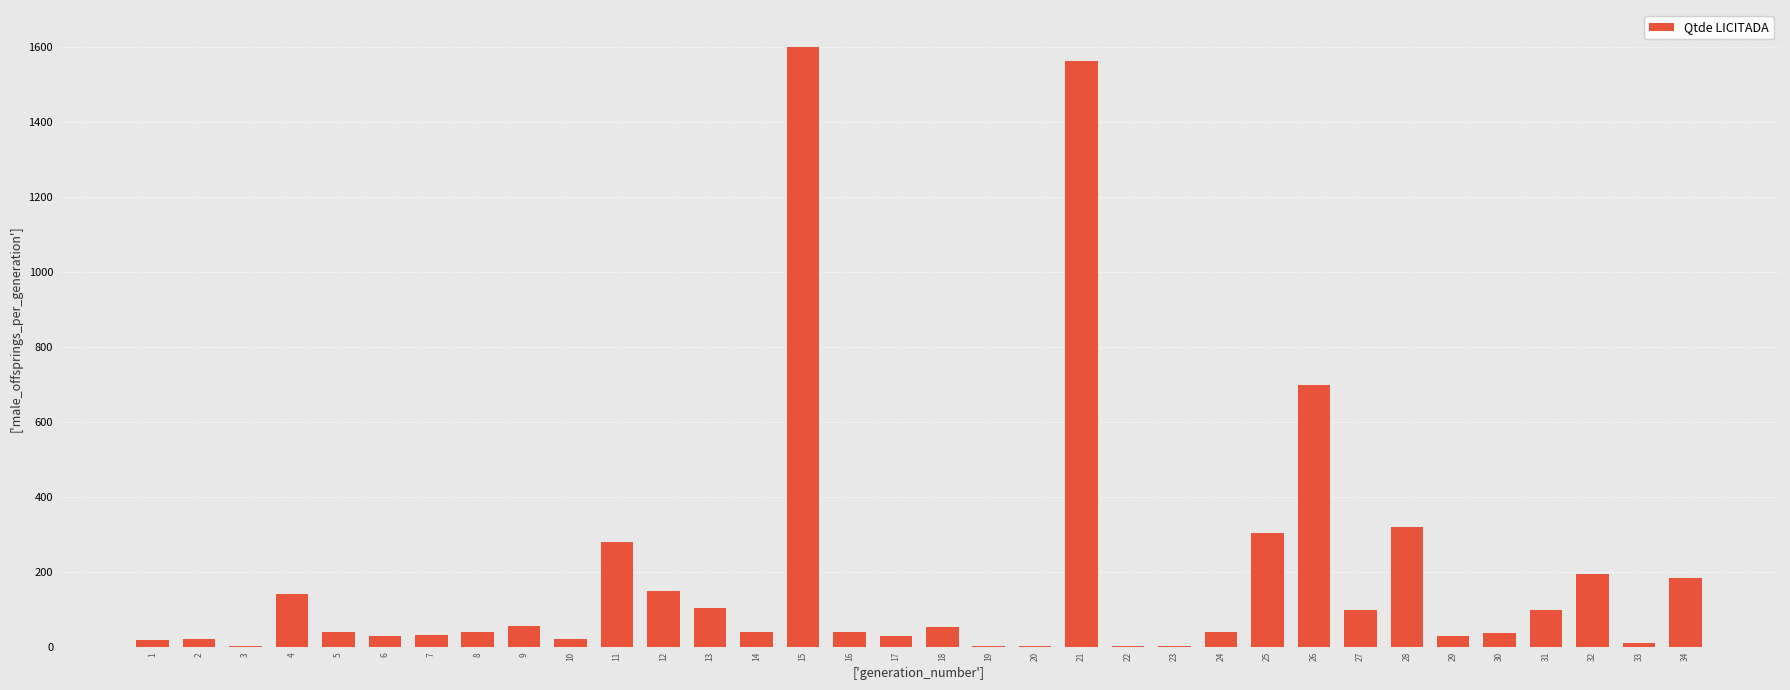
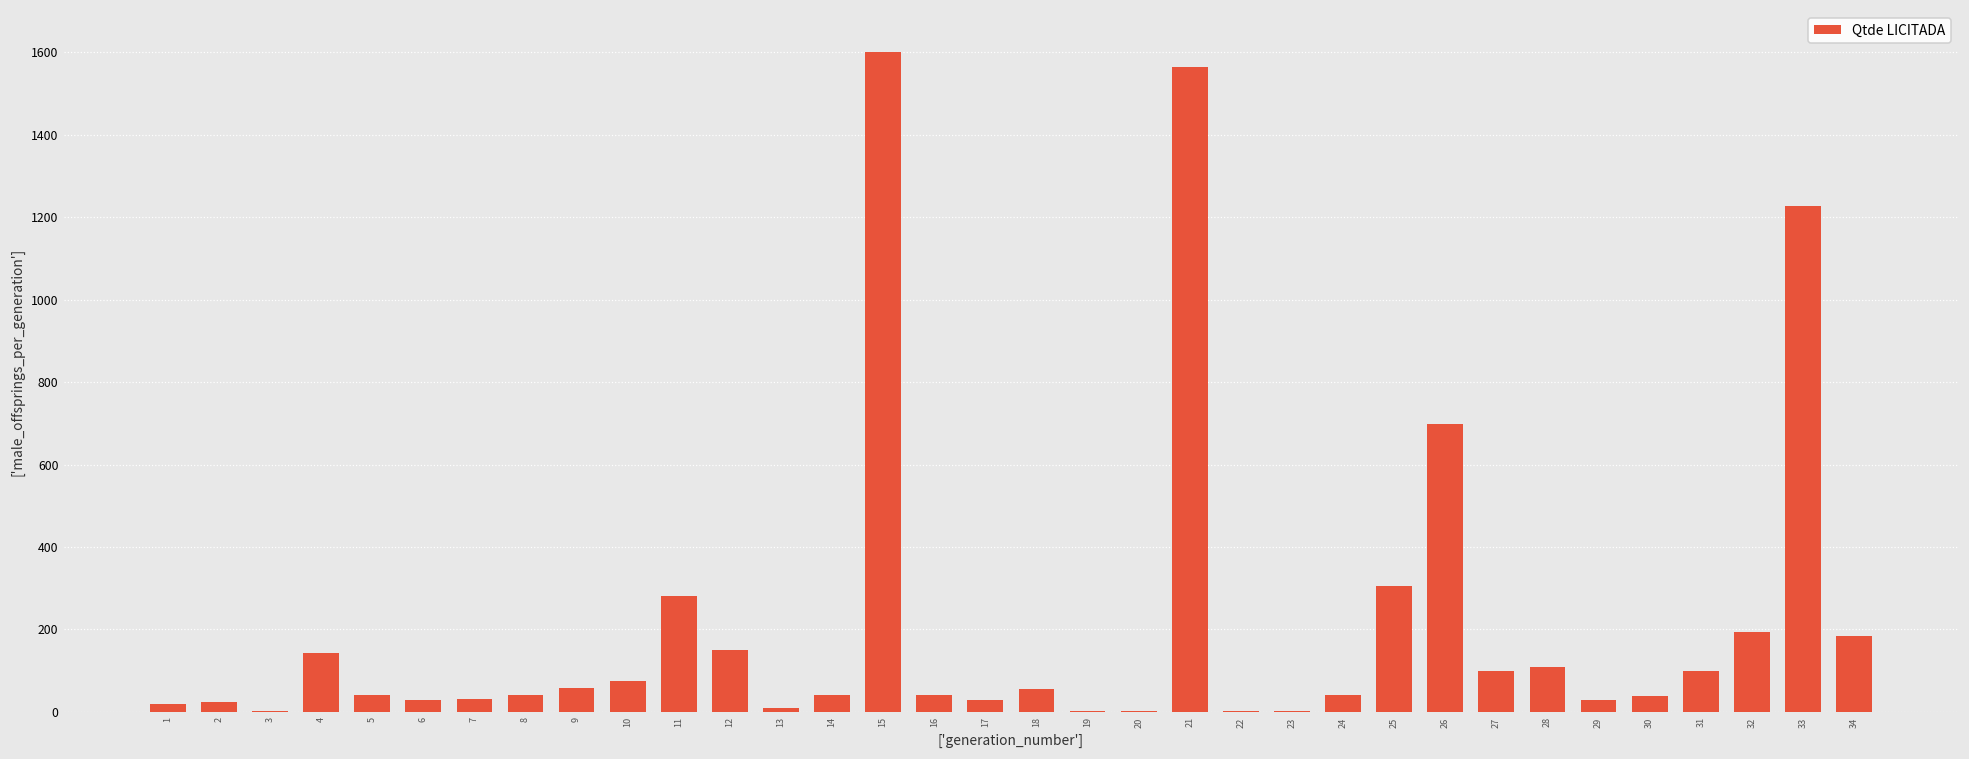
10: 20 -> 70
13: 110 -> 10
28: 320 -> 110
33: 10 -> 1230
